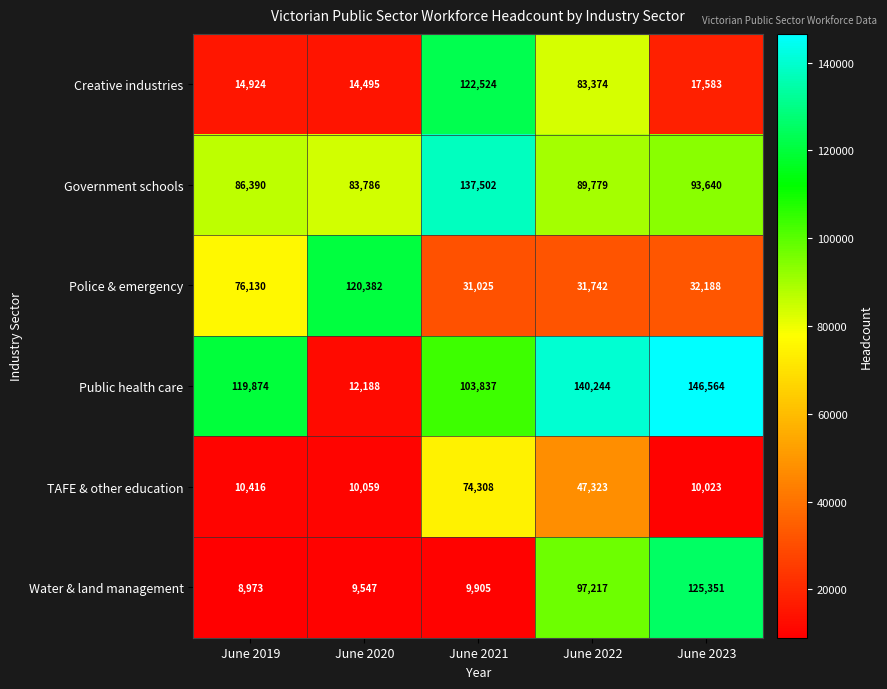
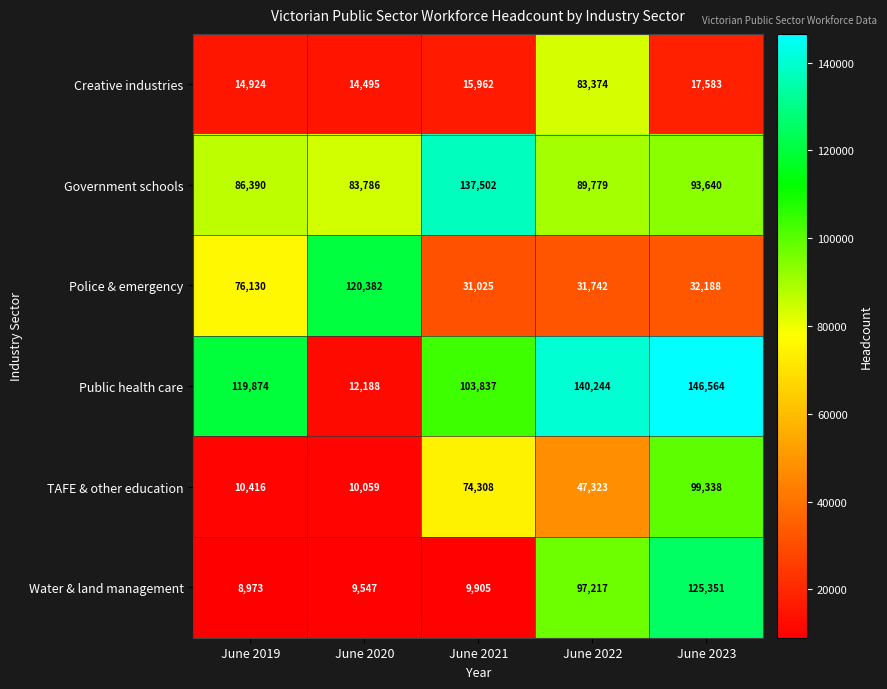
Creative industries, June 2021: 122,524 -> 15,962
TAFE & other education, June 2023: 10,023 -> 99,338
